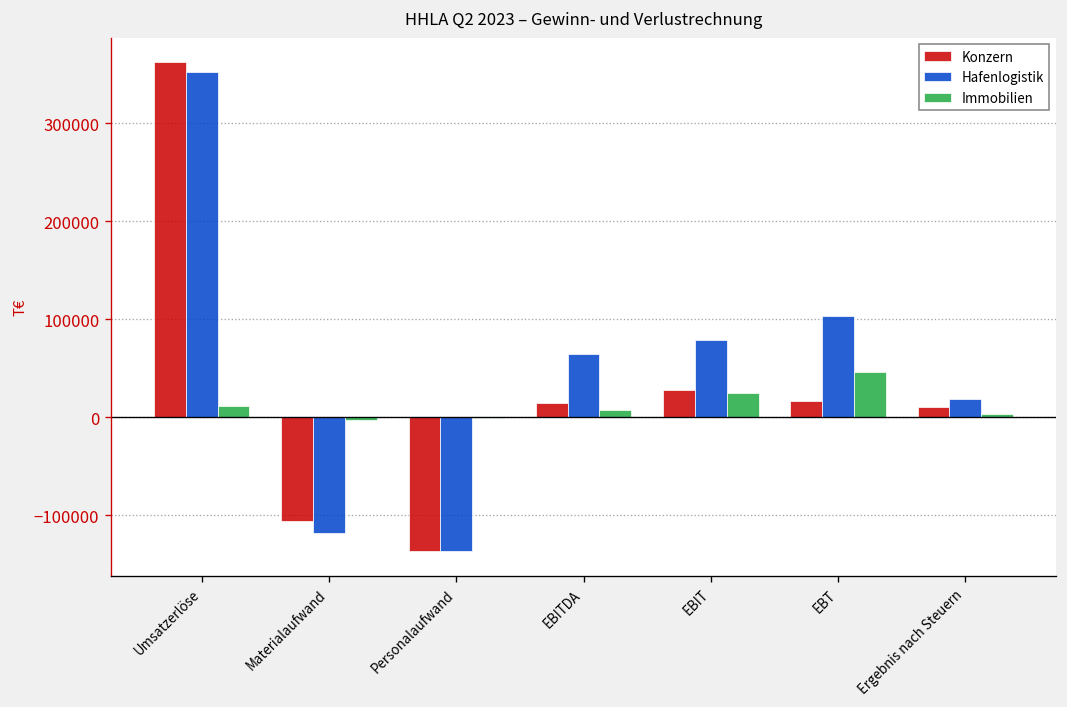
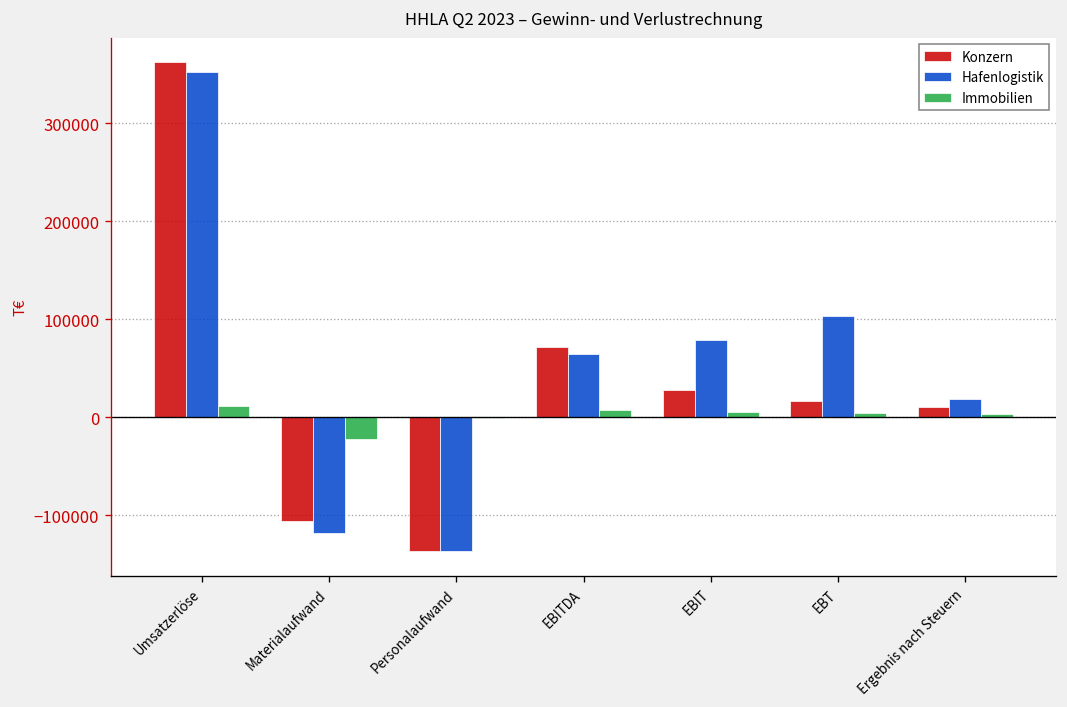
Immobilien, Materialaufwand: 0 -> -20000
Konzern, EBITDA: 10000 -> 70000
Immobilien, EBIT: 20000 -> 10000
Immobilien, EBT: 50000 -> 0
